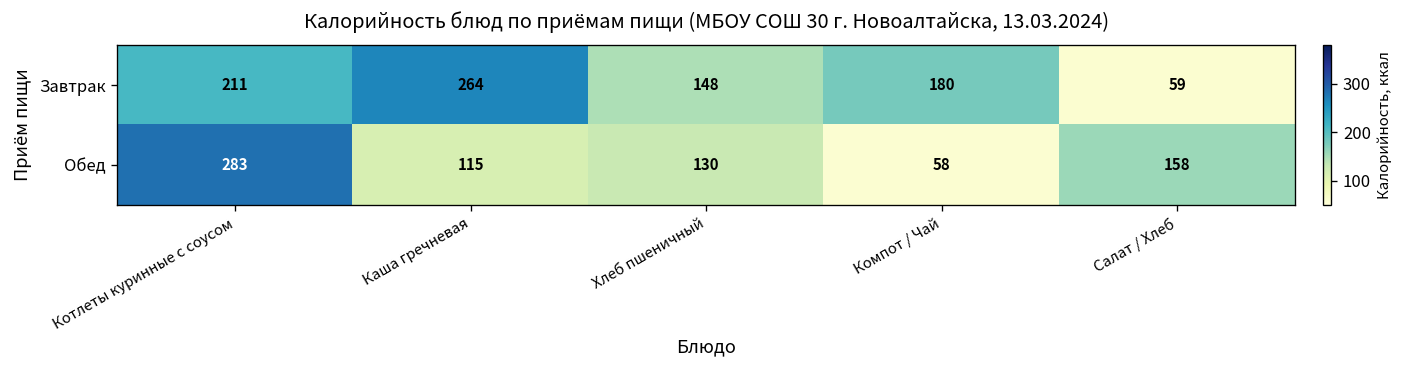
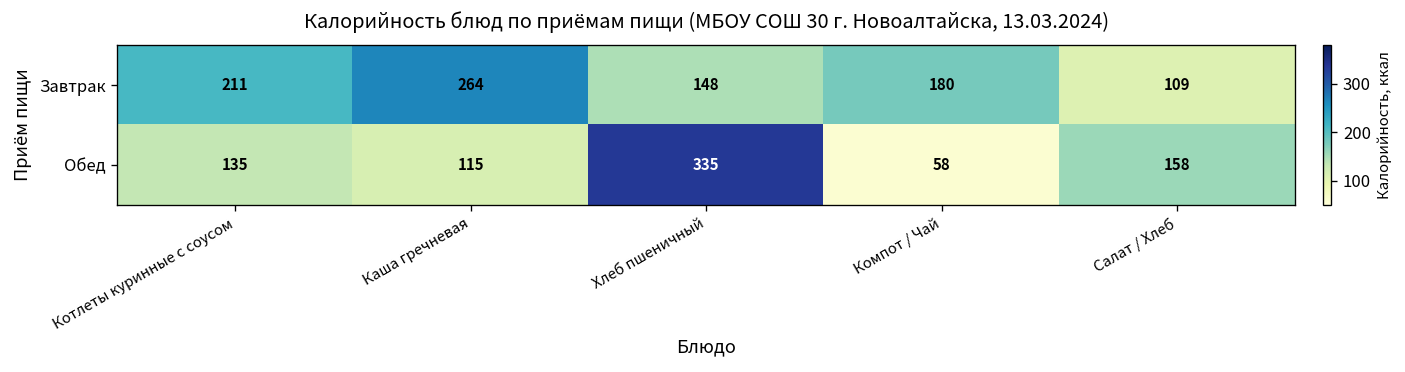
Завтрак, Салат / Хлеб: 59 -> 109
Обед, Котлеты куринные с соусом: 283 -> 135
Обед, Хлеб пшеничный: 130 -> 335
